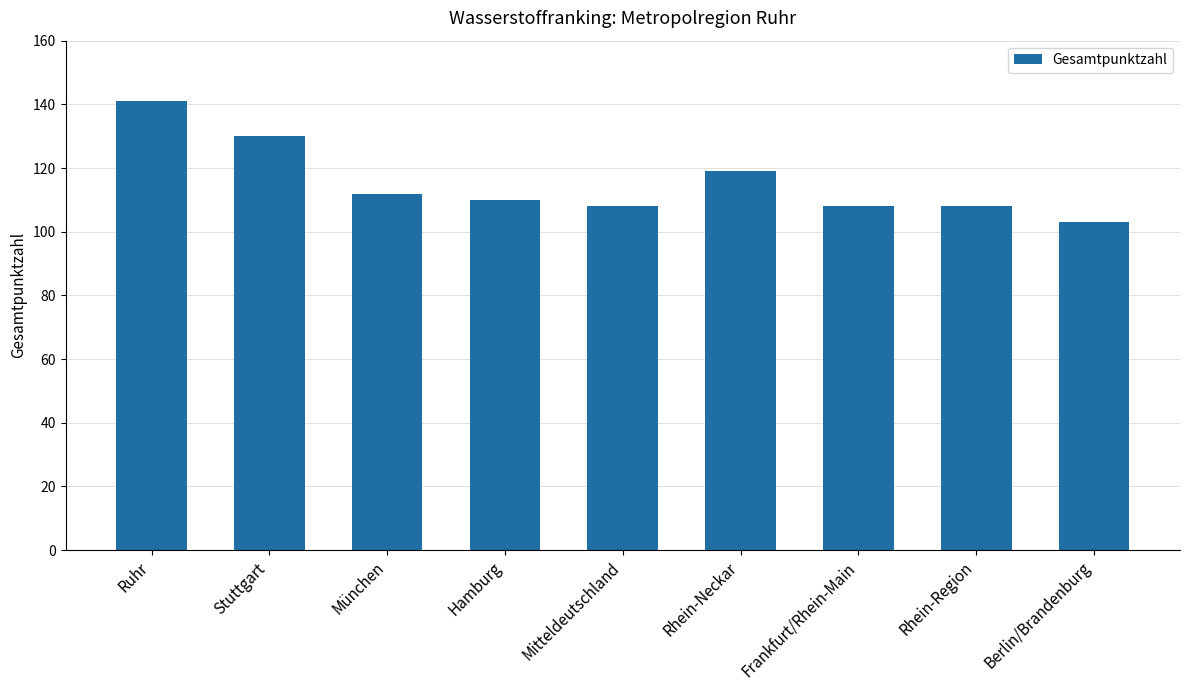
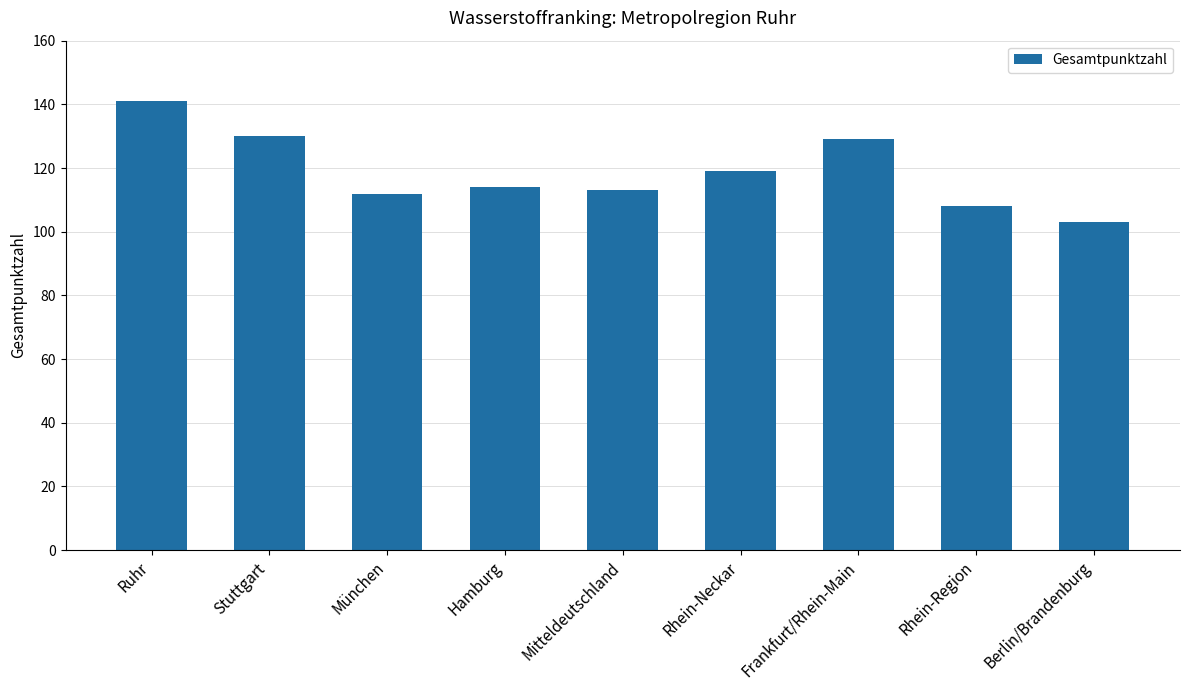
Hamburg: 110 -> 114
Mitteldeutschland: 108 -> 113
Frankfurt/Rhein-Main: 108 -> 129
